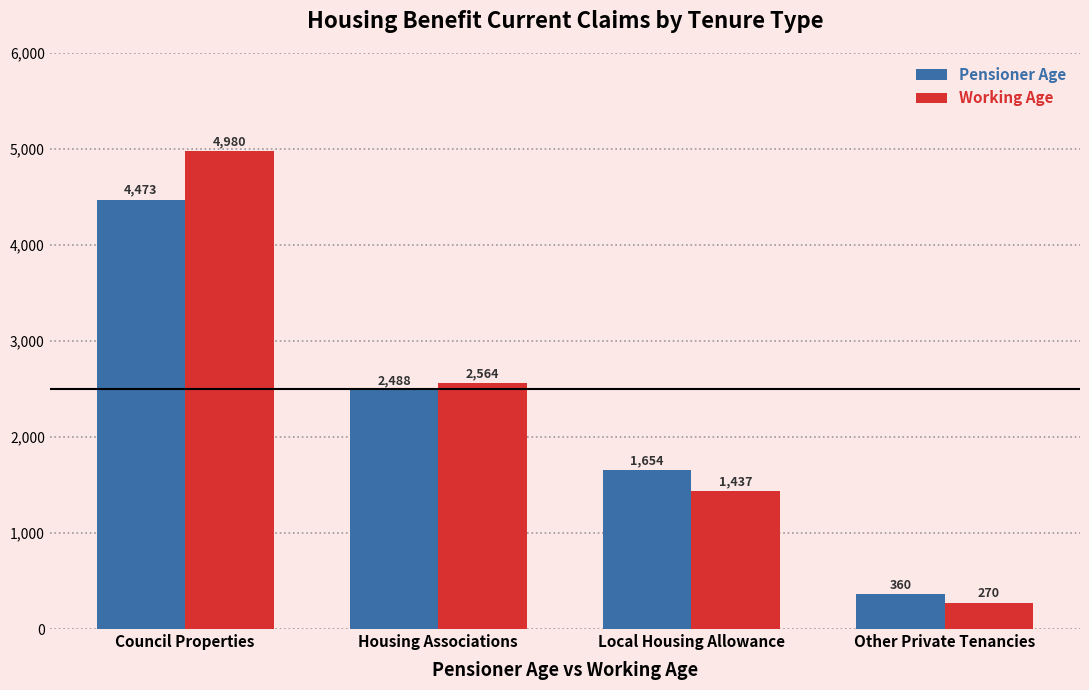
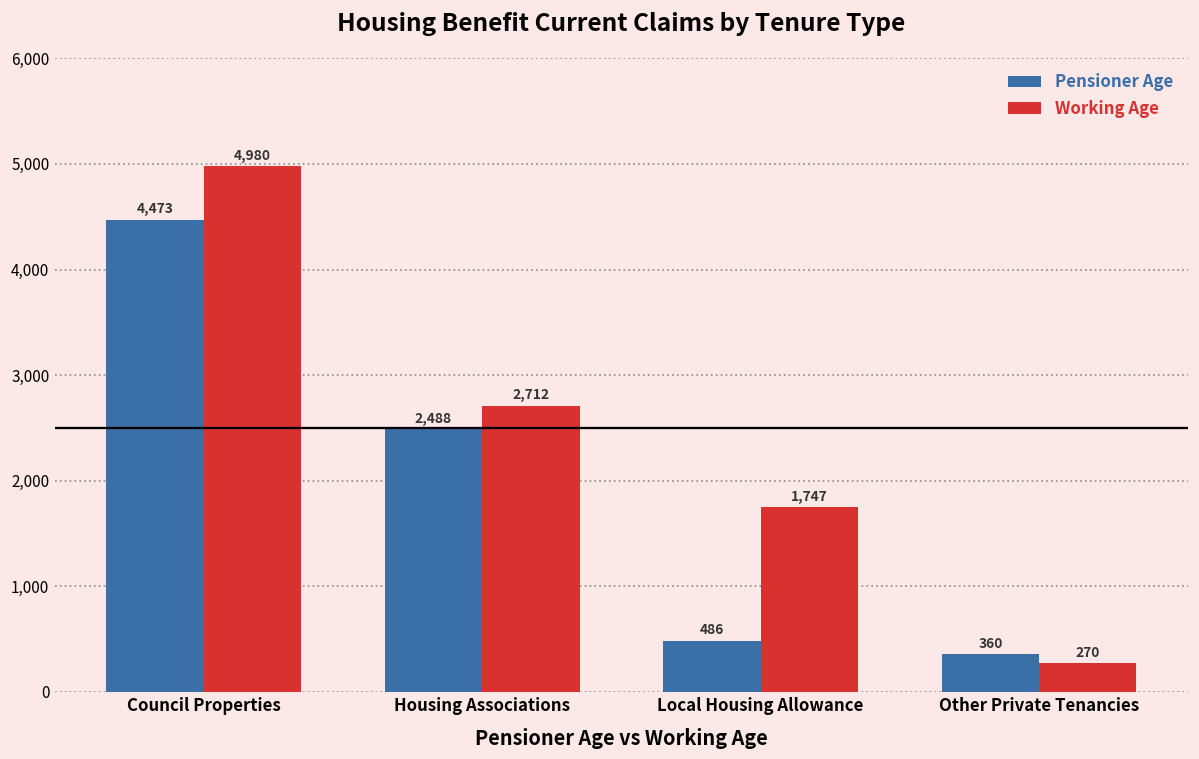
Working Age, Housing Associations: 2,564 -> 2,712
Pensioner Age, Local Housing Allowance: 1,654 -> 486
Working Age, Local Housing Allowance: 1,437 -> 1,747
